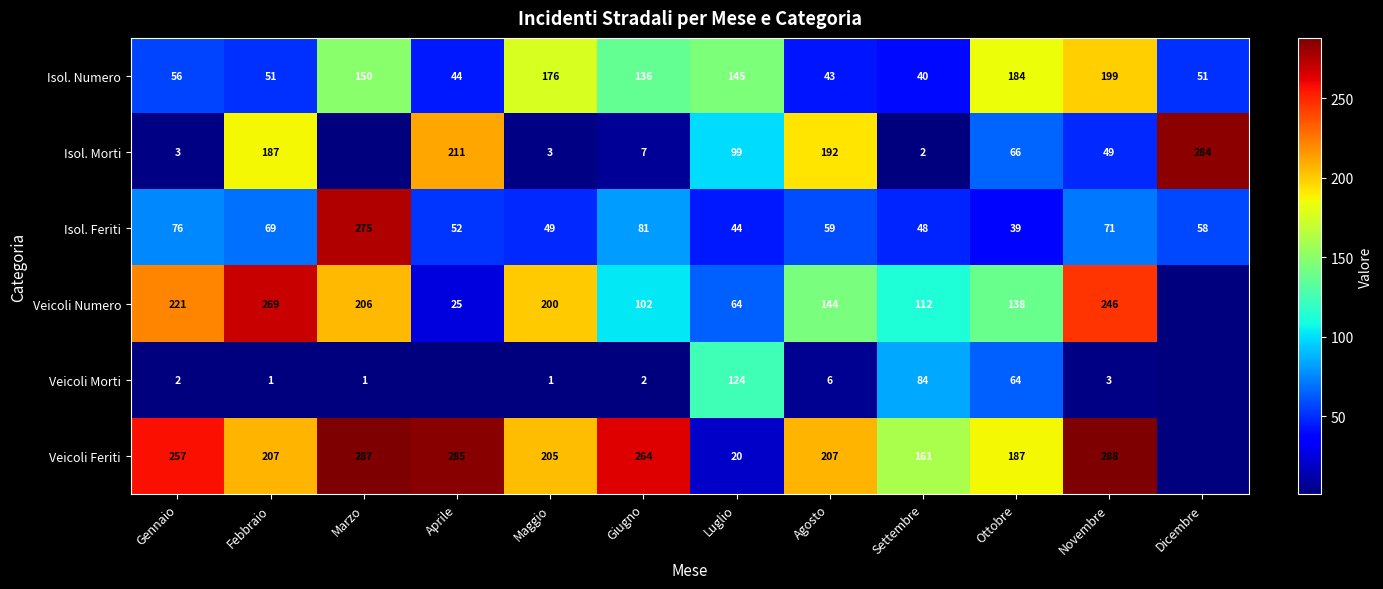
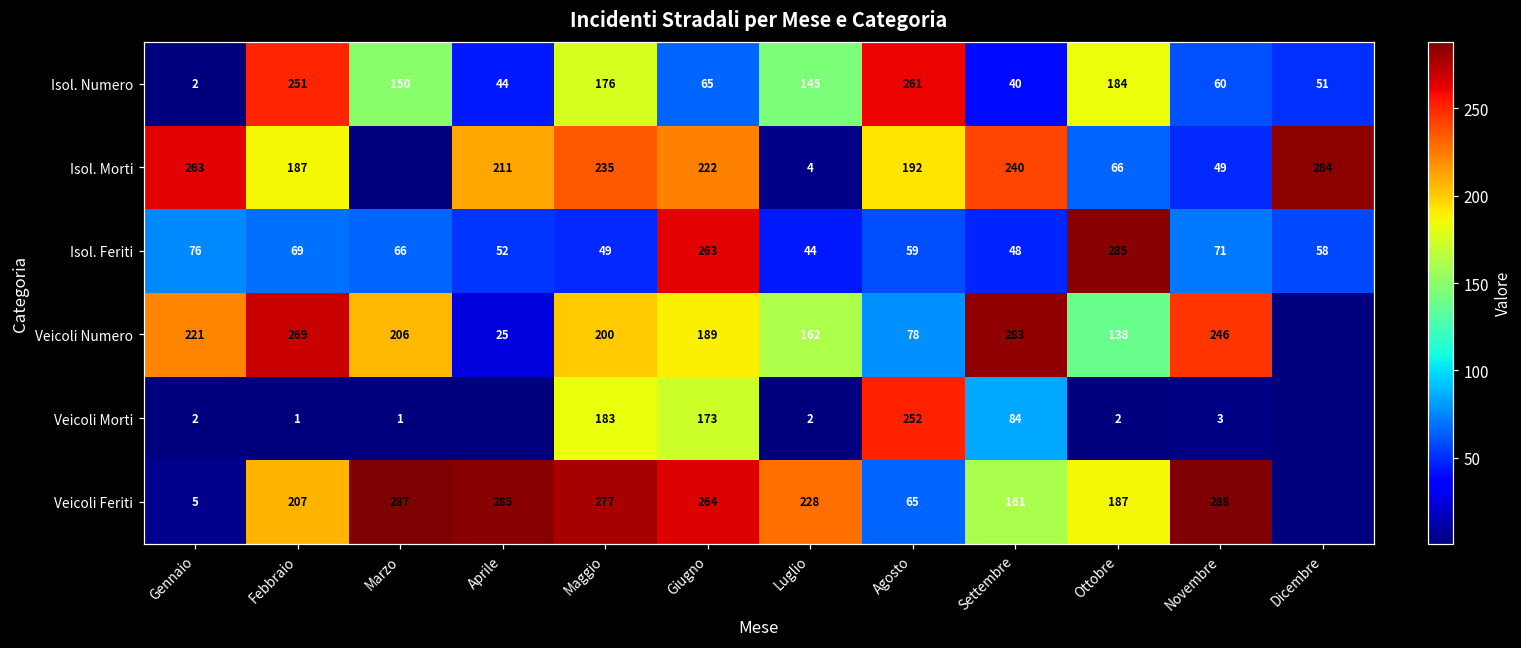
Isol. Numero, Gennaio: 56 -> 2
Isol. Numero, Febbraio: 51 -> 251
Isol. Numero, Giugno: 136 -> 65
Isol. Numero, Agosto: 43 -> 261
Isol. Numero, Novembre: 199 -> 60
Isol. Morti, Gennaio: 3 -> 263
Isol. Morti, Maggio: 3 -> 235
Isol. Morti, Giugno: 7 -> 222
Isol. Morti, Luglio: 99 -> 4
Isol. Morti, Settembre: 2 -> 240
Isol. Feriti, Marzo: 275 -> 66
Isol. Feriti, Giugno: 81 -> 263
Isol. Feriti, Ottobre: 39 -> 285
Veicoli Numero, Giugno: 102 -> 189
Veicoli Numero, Luglio: 64 -> 162
Veicoli Numero, Agosto: 144 -> 78
Veicoli Numero, Settembre: 112 -> 283
Veicoli Morti, Maggio: 1 -> 183
Veicoli Morti, Giugno: 2 -> 173
Veicoli Morti, Luglio: 124 -> 2
Veicoli Morti, Agosto: 6 -> 252
Veicoli Morti, Ottobre: 64 -> 2
Veicoli Feriti, Gennaio: 257 -> 5
Veicoli Feriti, Maggio: 205 -> 277
Veicoli Feriti, Luglio: 20 -> 228
Veicoli Feriti, Agosto: 207 -> 65
